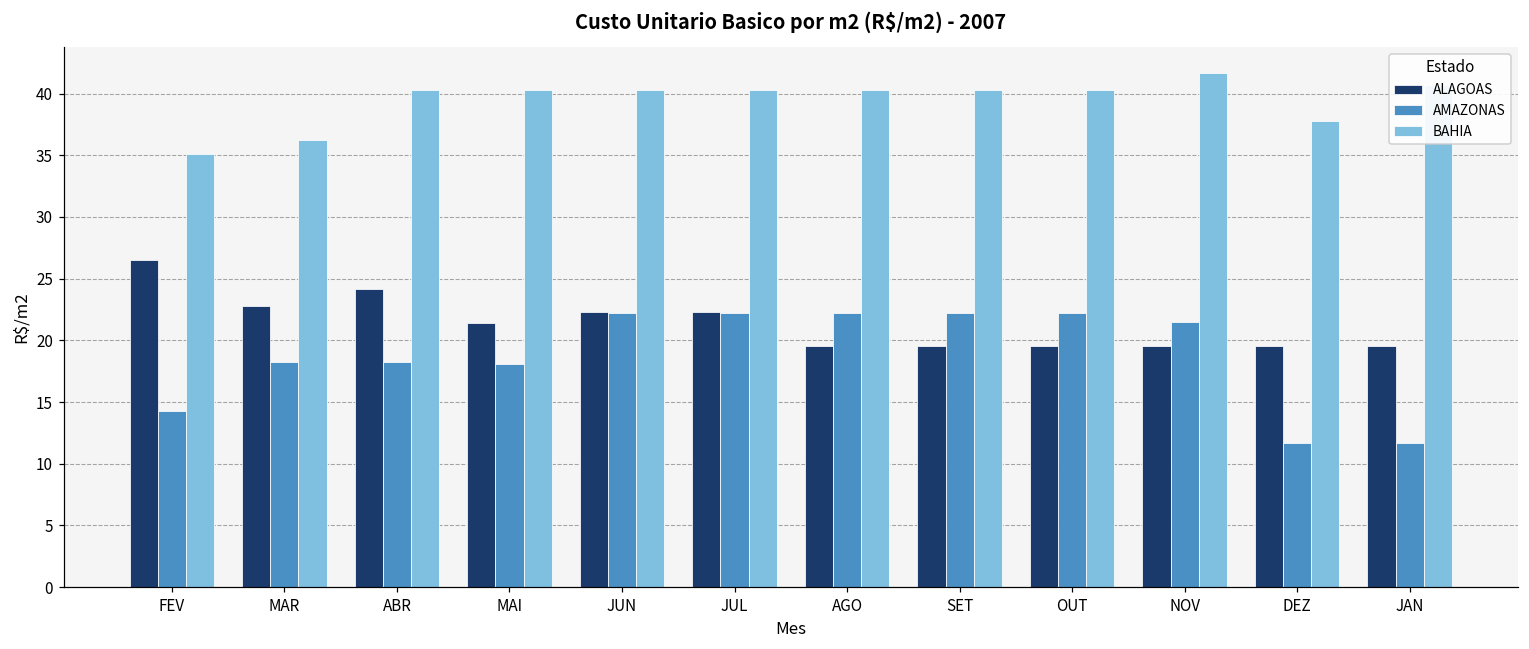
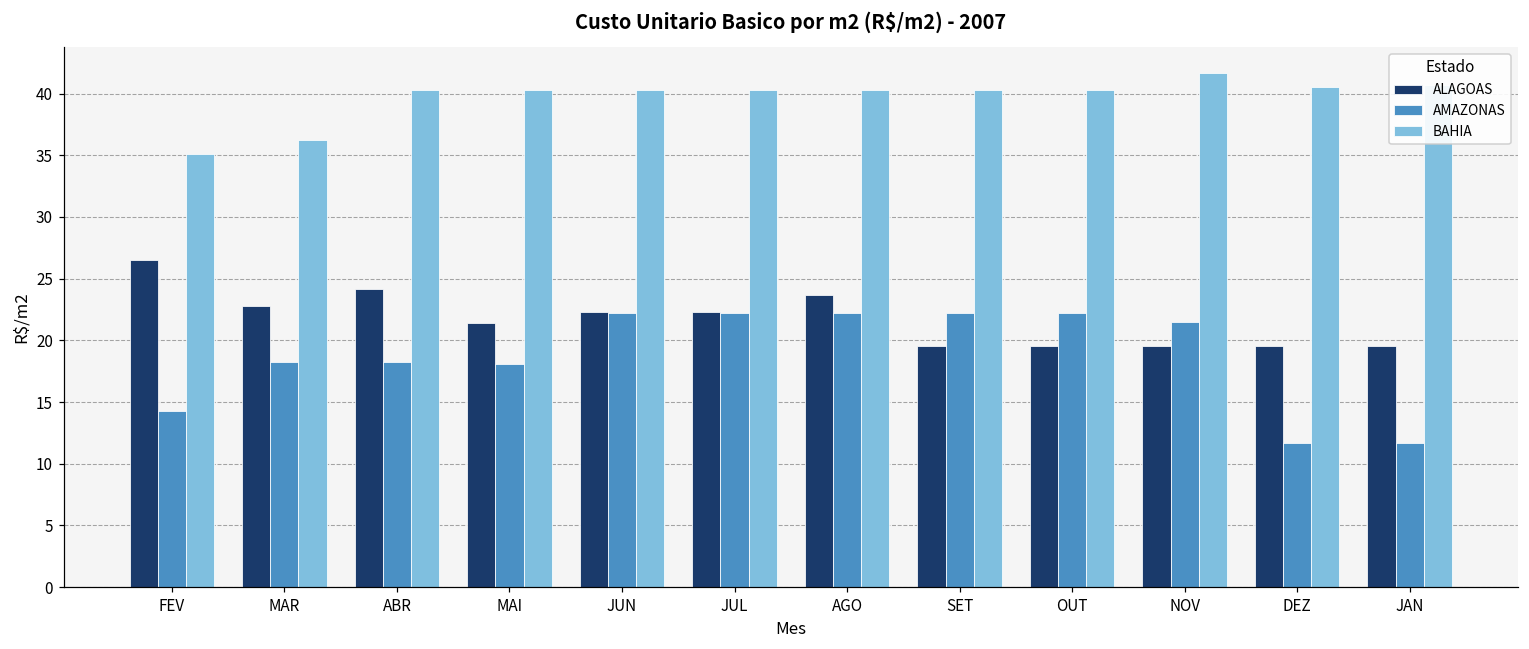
ALAGOAS, AGO: 19.5 -> 23.7
BAHIA, DEZ: 37.8 -> 40.5
